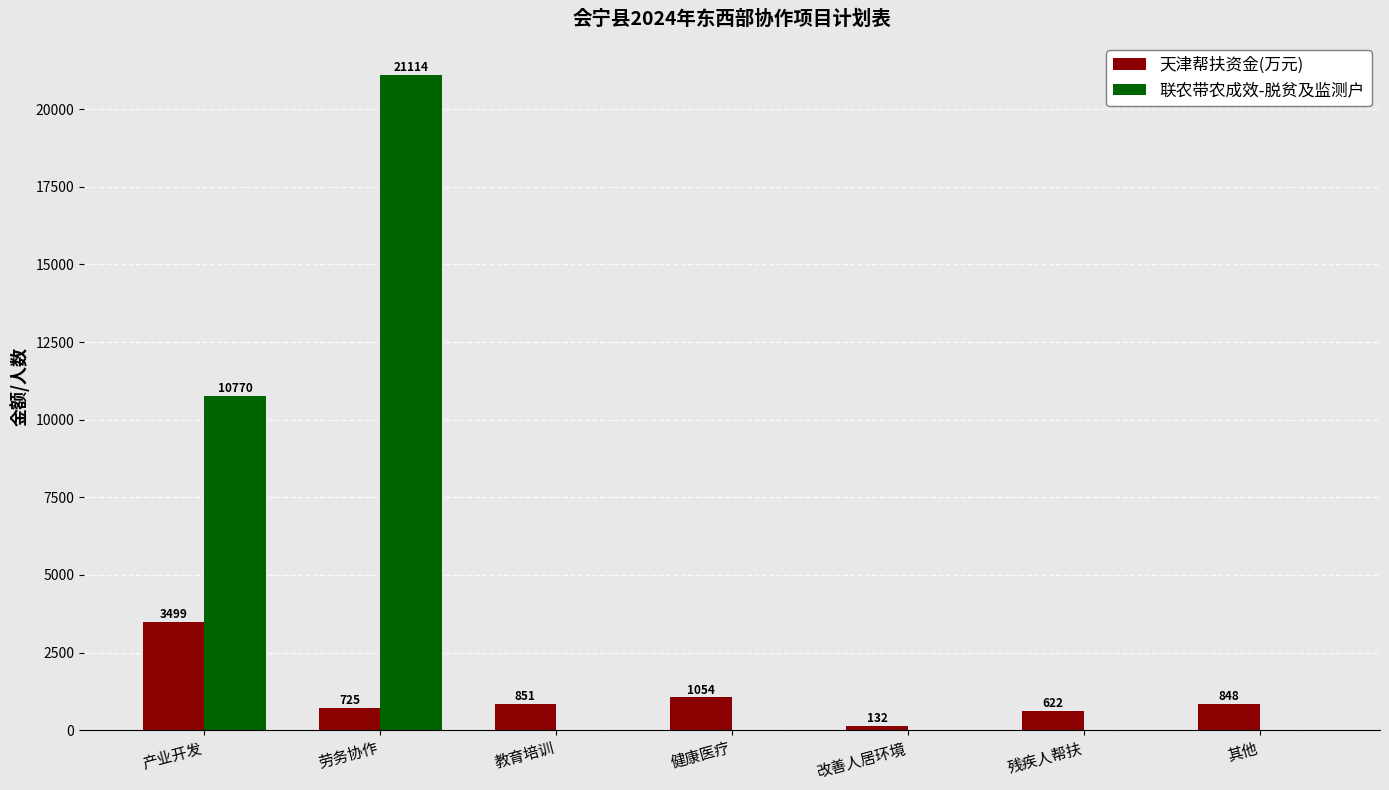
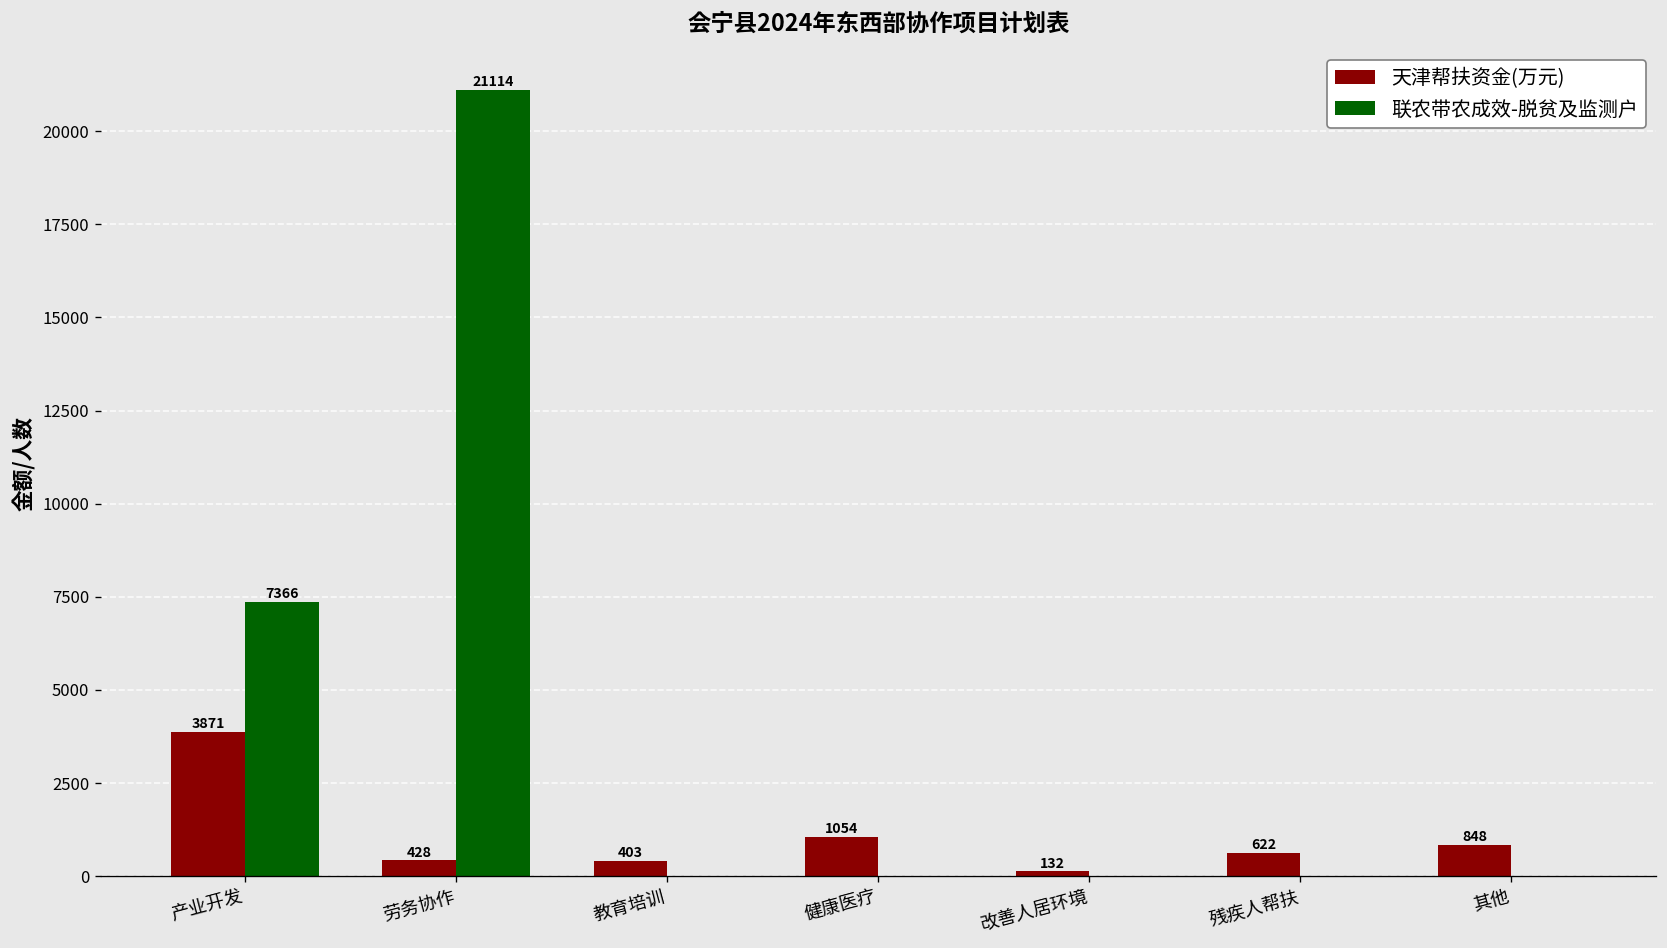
天津帮扶资金(万元), 产业开发: 3499 -> 3871
联农带农成效-脱贫及监测户, 产业开发: 10770 -> 7366
天津帮扶资金(万元), 劳务协作: 725 -> 428
天津帮扶资金(万元), 教育培训: 851 -> 403
